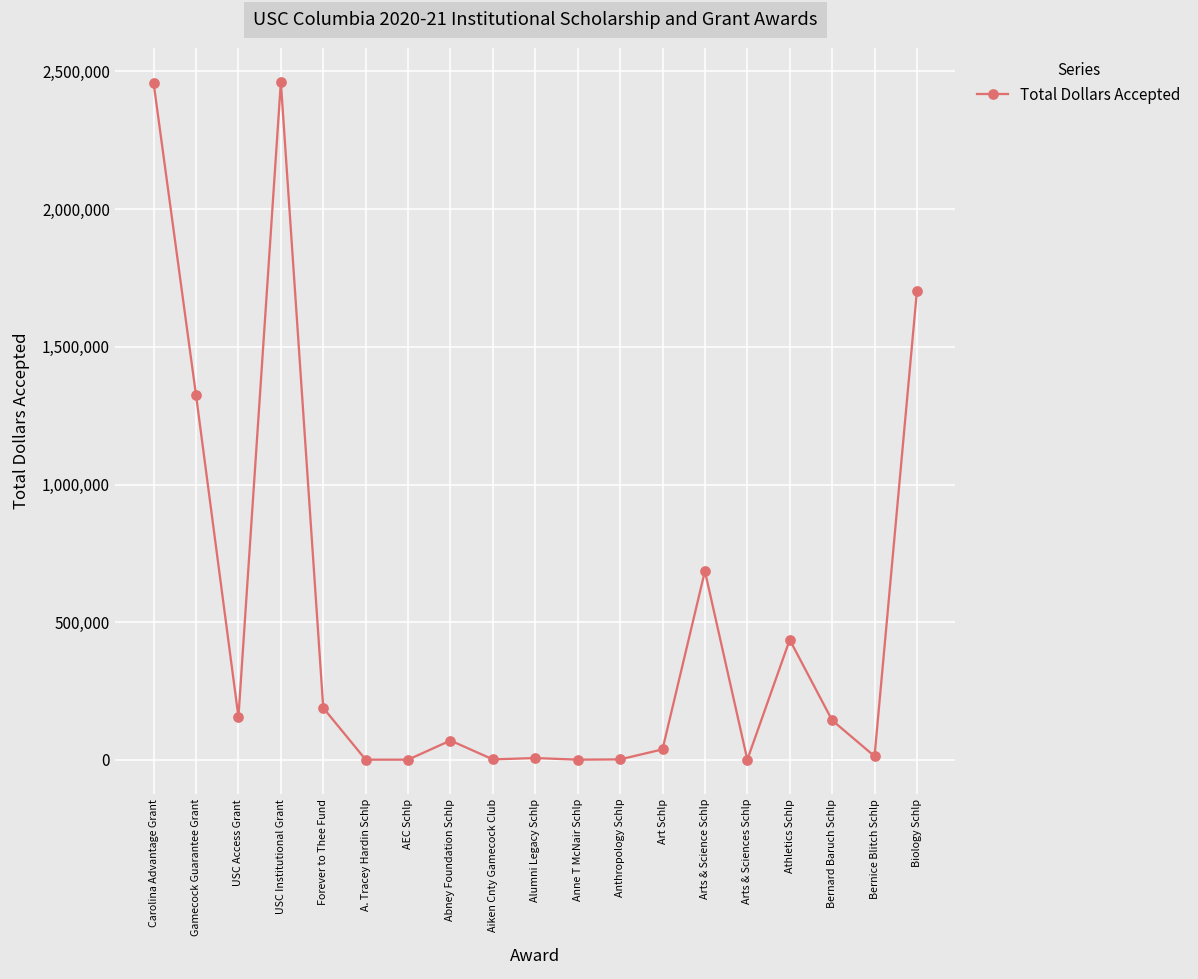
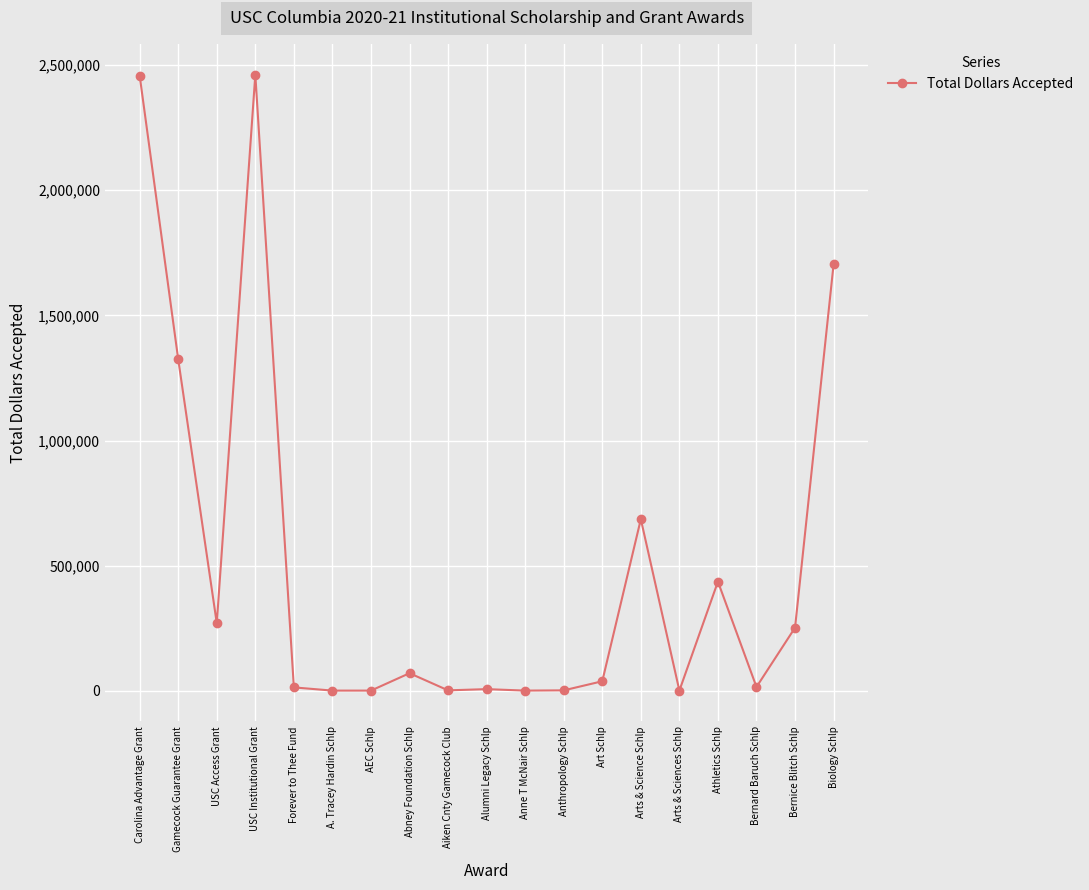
USC Access Grant: 160,000 -> 270,000
Forever to Thee Fund: 190,000 -> 10,000
Bernard Baruch Schlp: 140,000 -> 20,000
Bernice Blitch Schlp: 10,000 -> 250,000
